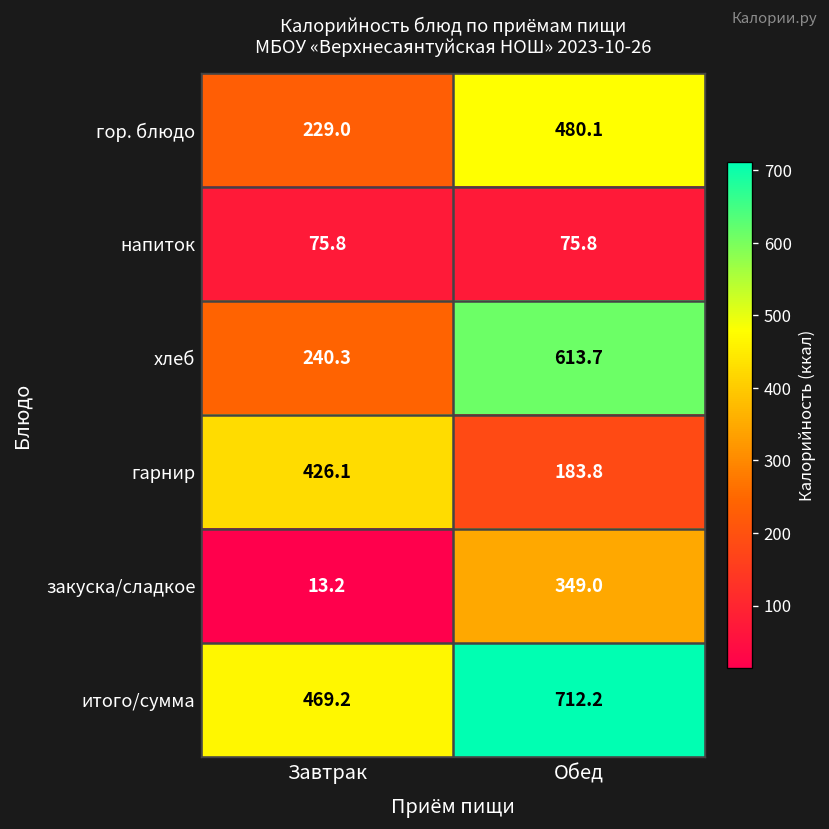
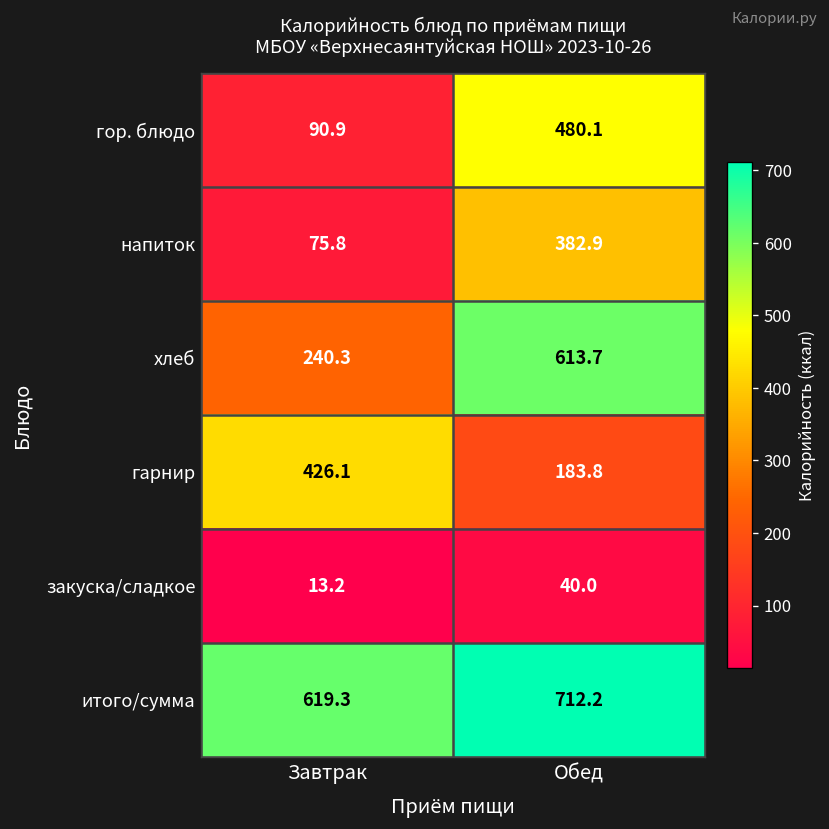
гор. блюдо, Завтрак: 229.0 -> 90.9
напиток, Обед: 75.8 -> 382.9
закуска/сладкое, Обед: 349.0 -> 40.0
итого/сумма, Завтрак: 469.2 -> 619.3
